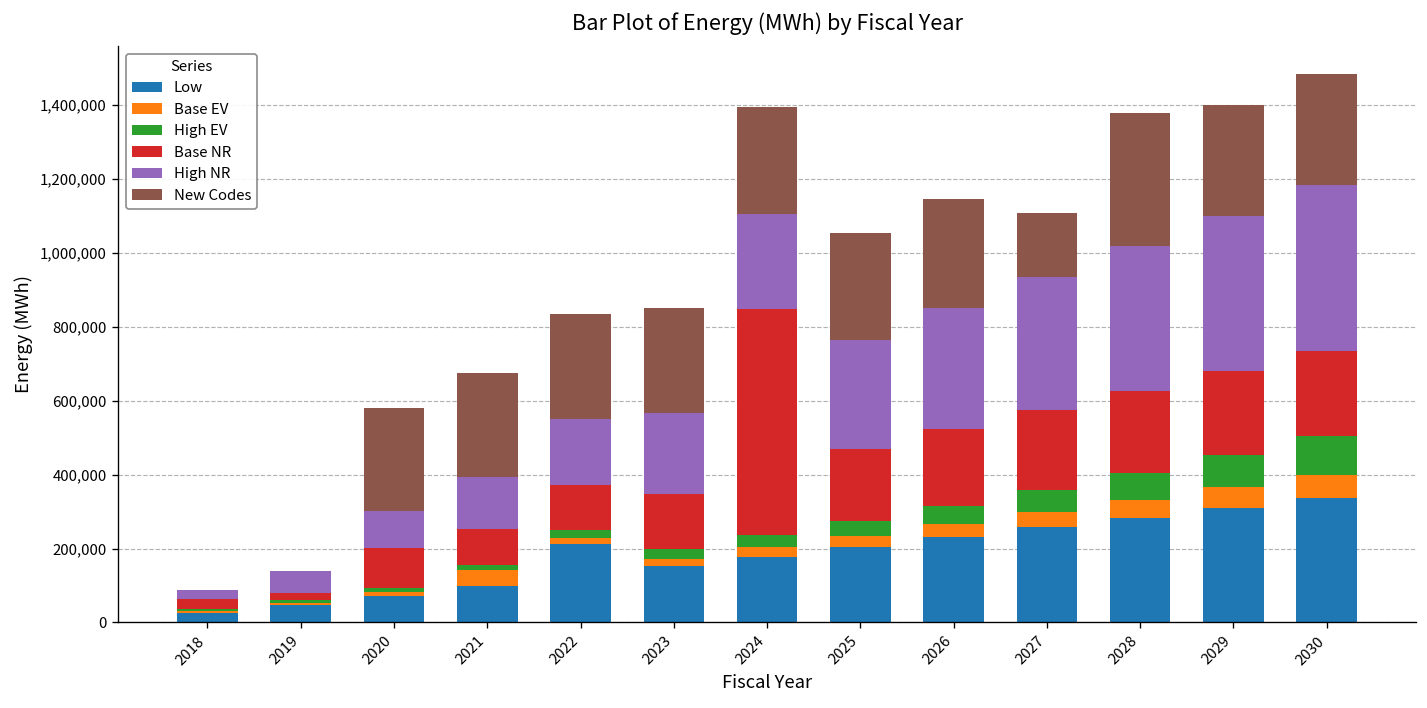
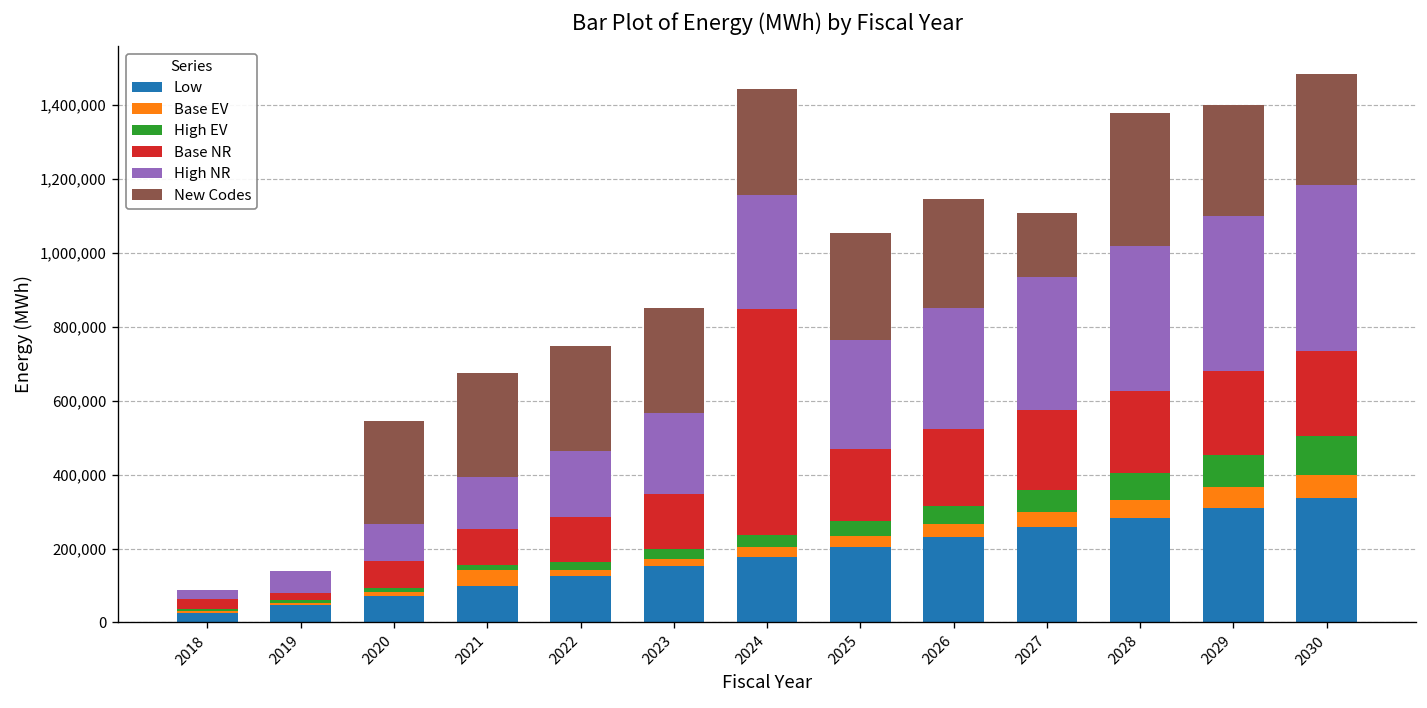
Base NR, 2020: 110,000 -> 70,000
Low, 2022: 210,000 -> 130,000
High NR, 2024: 260,000 -> 310,000
